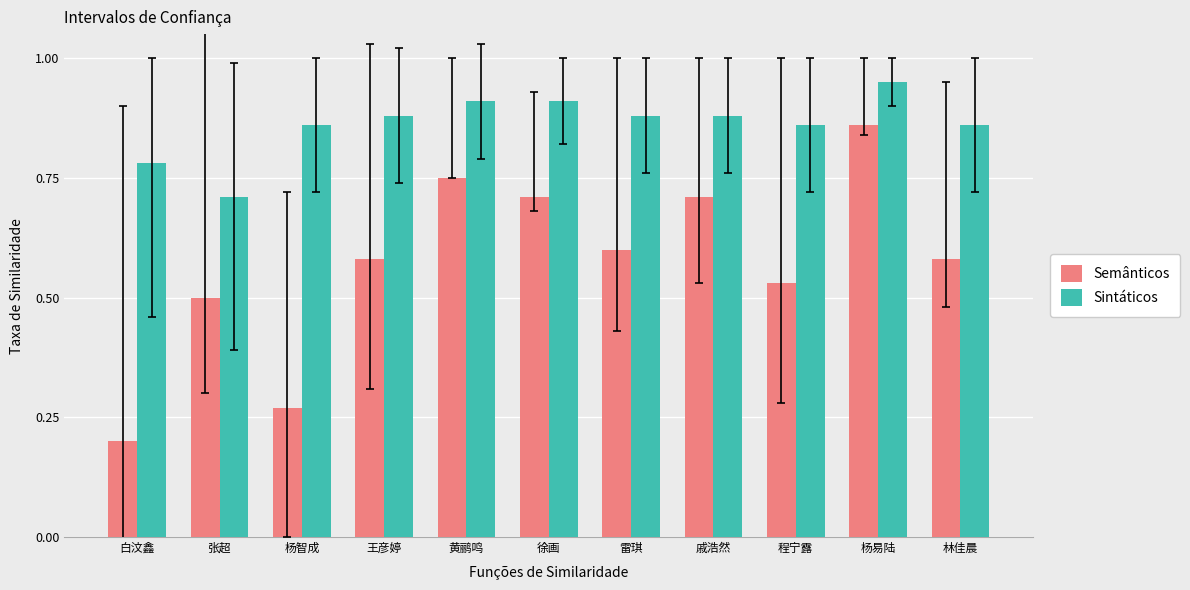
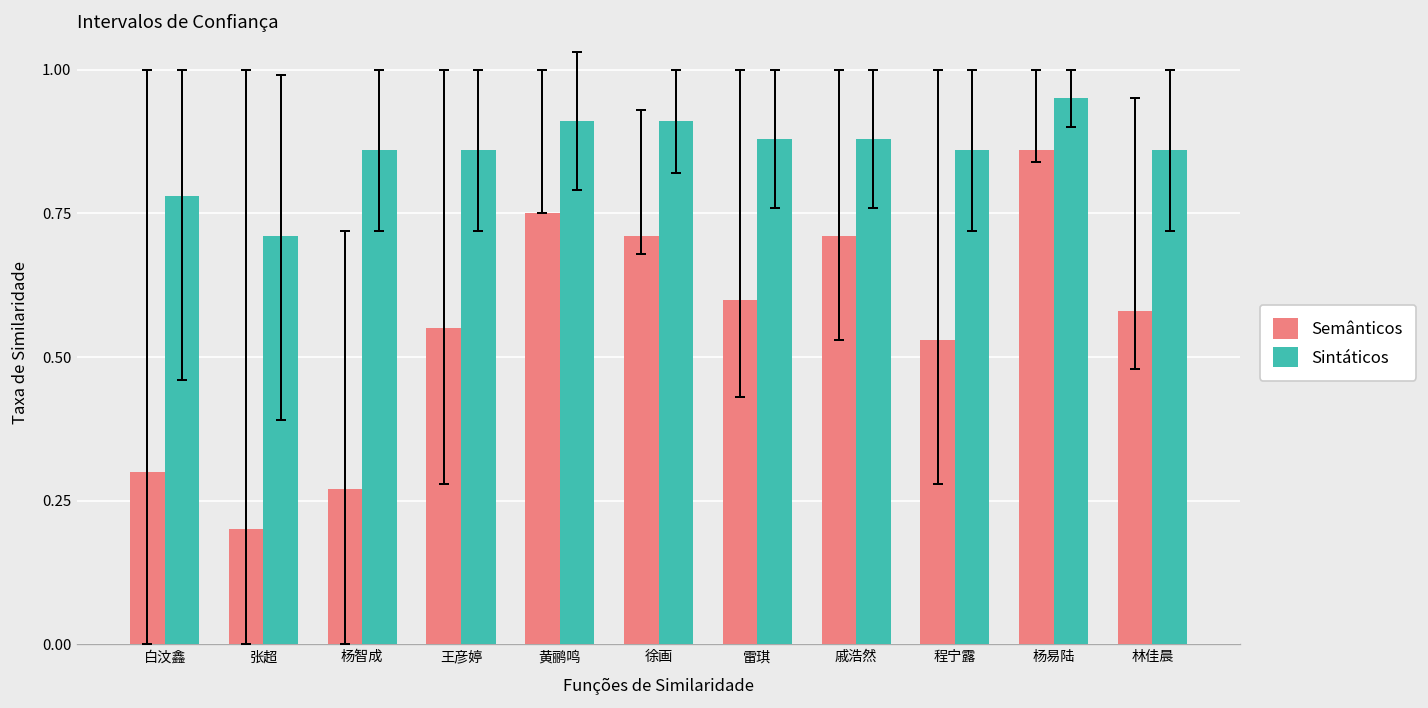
Semânticos, 白汶鑫: 0.2 -> 0.3
Semânticos, 张超: 0.5 -> 0.2
Semânticos, 王彦婷: 0.58 -> 0.55
Sintáticos, 王彦婷: 0.88 -> 0.86
